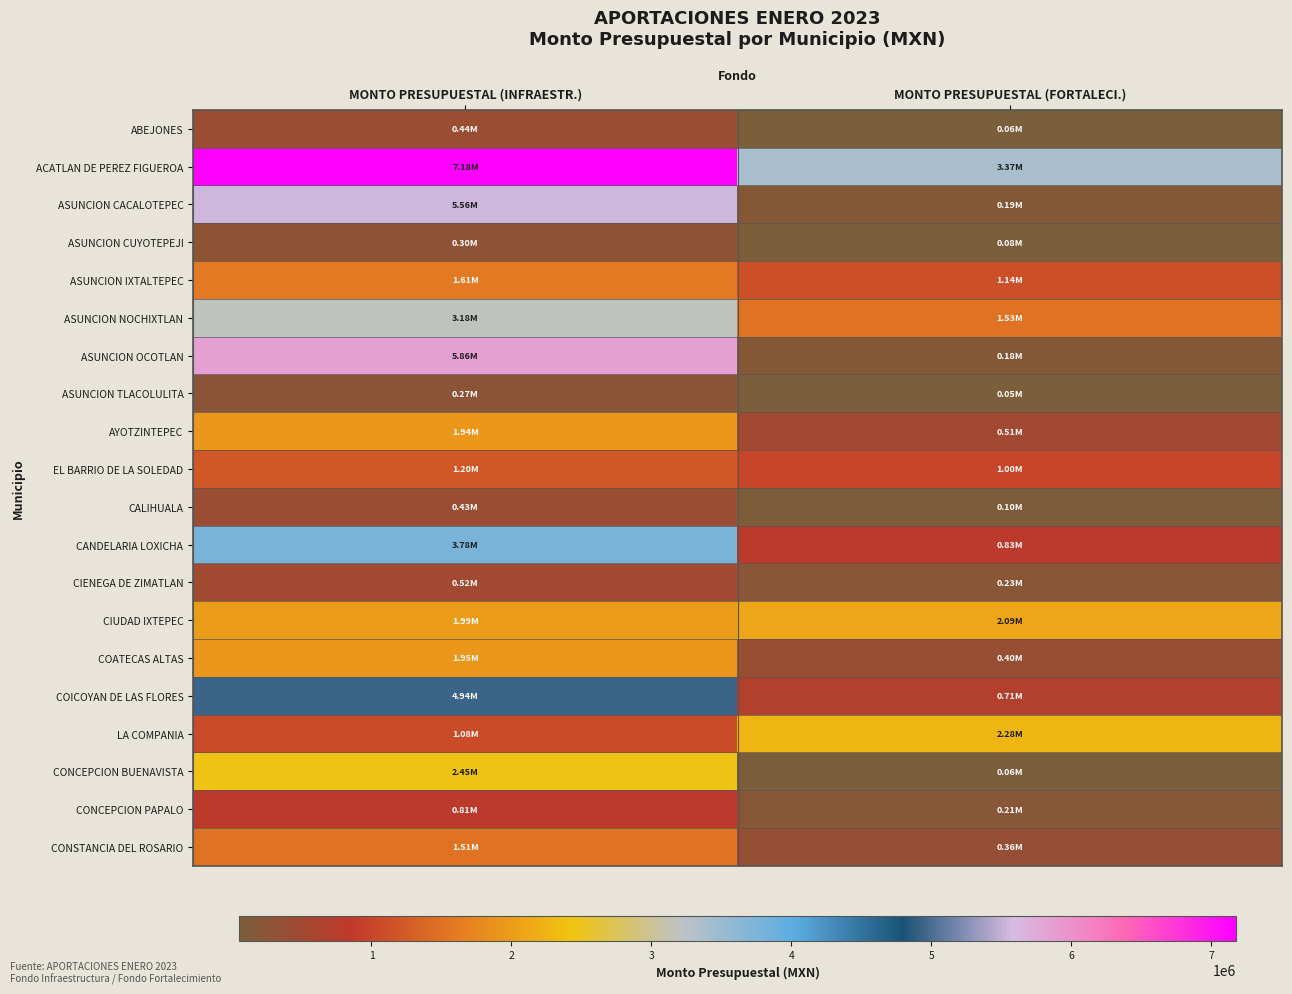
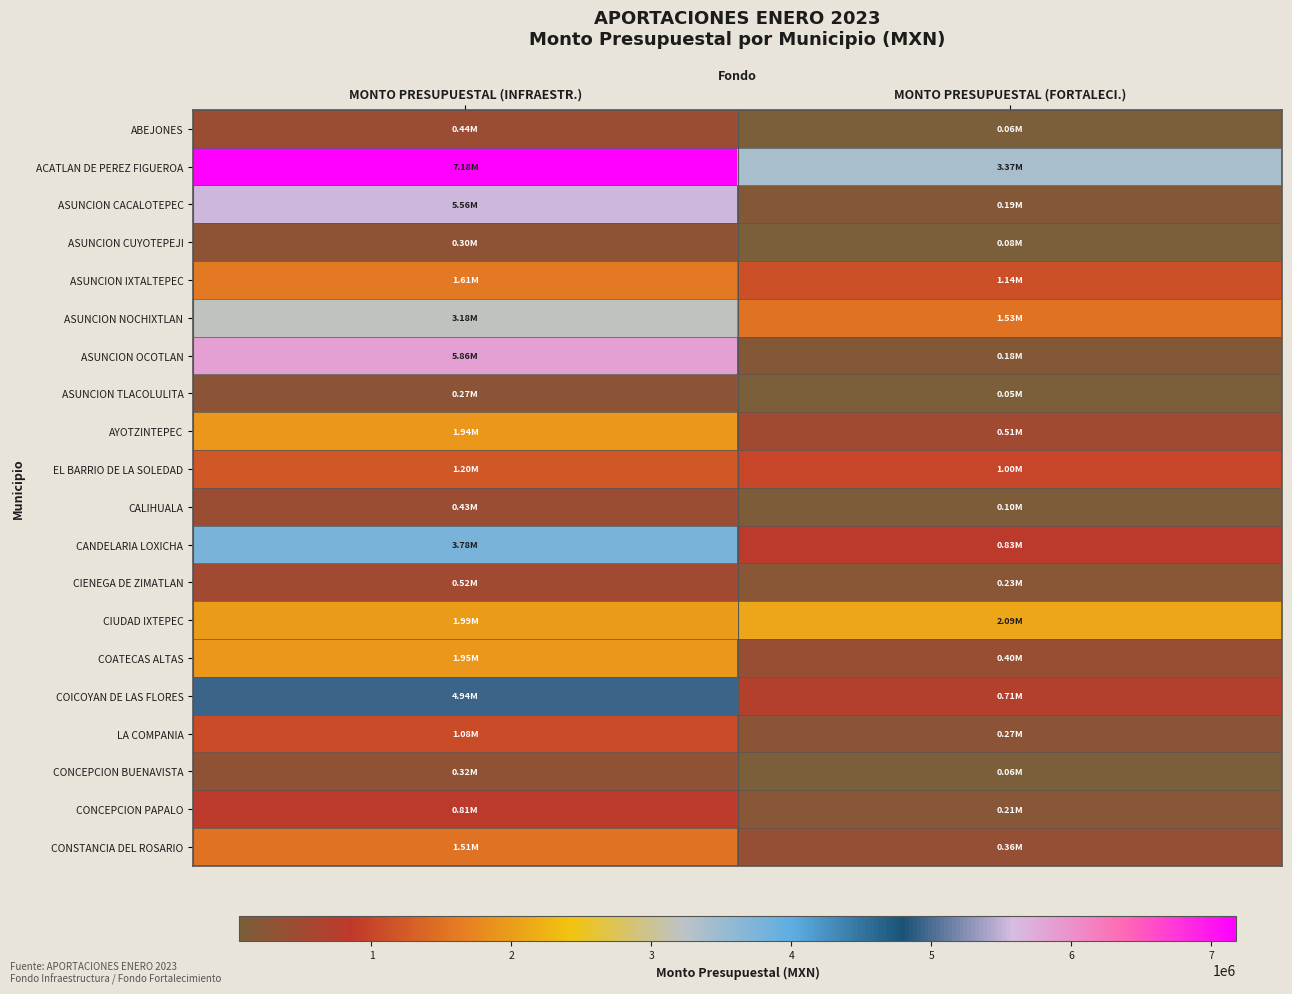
LA COMPANIA, MONTO PRESUPUESTAL (FORTALECI.): 2.28M -> 0.27M
CONCEPCION BUENAVISTA, MONTO PRESUPUESTAL (INFRAESTR.): 2.45M -> 0.32M
